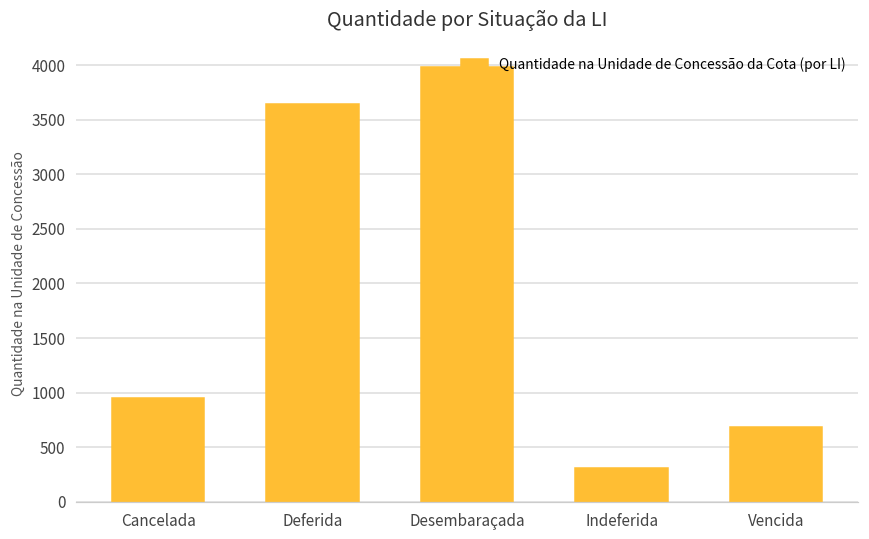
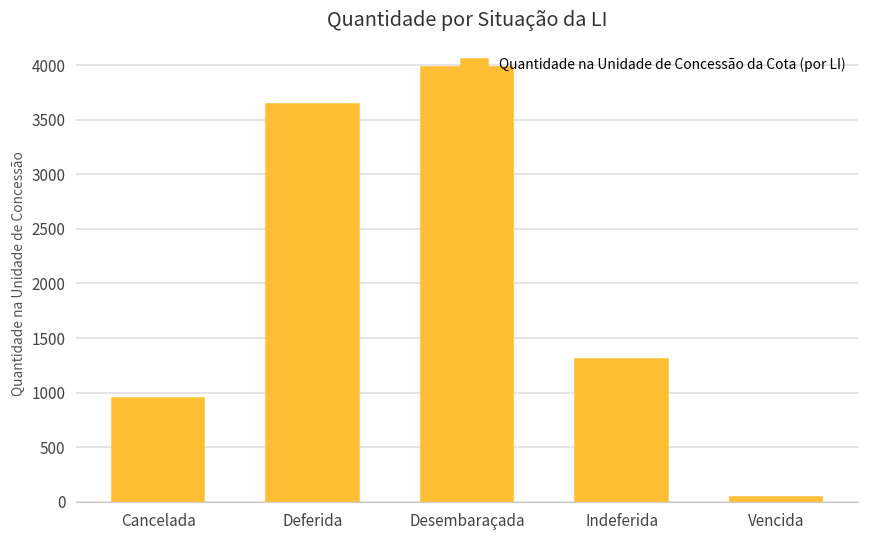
Indeferida: 300 -> 1300
Vencida: 700 -> 0
